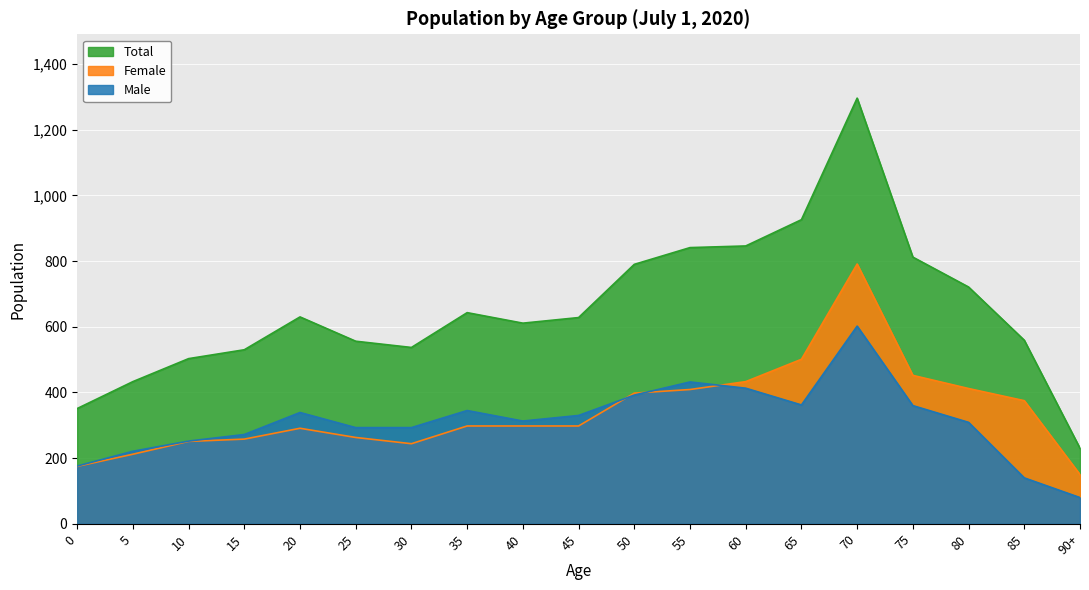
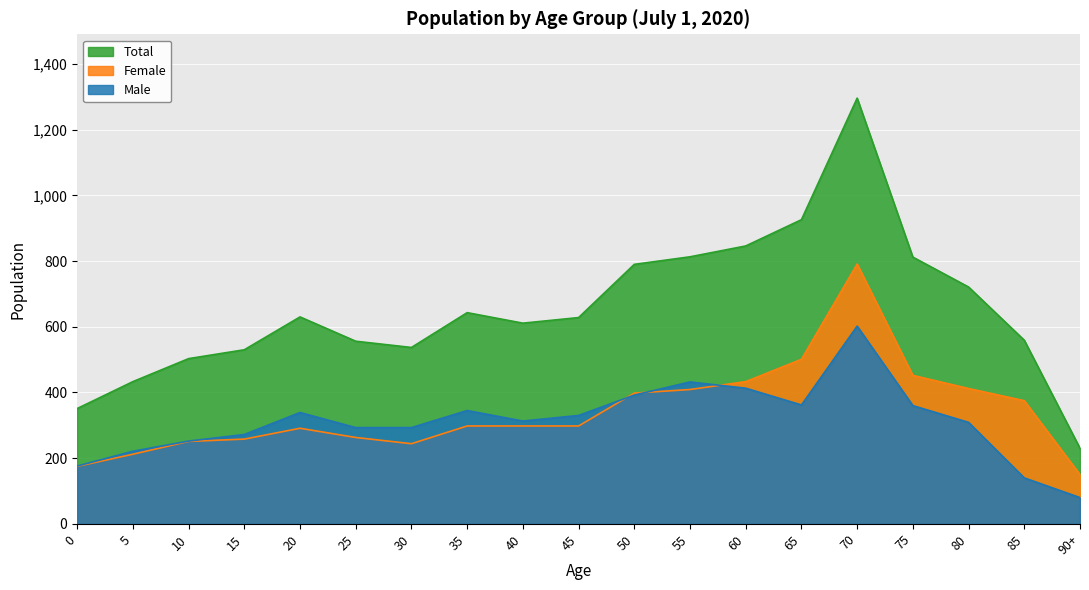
Total, 55: 840 -> 810
